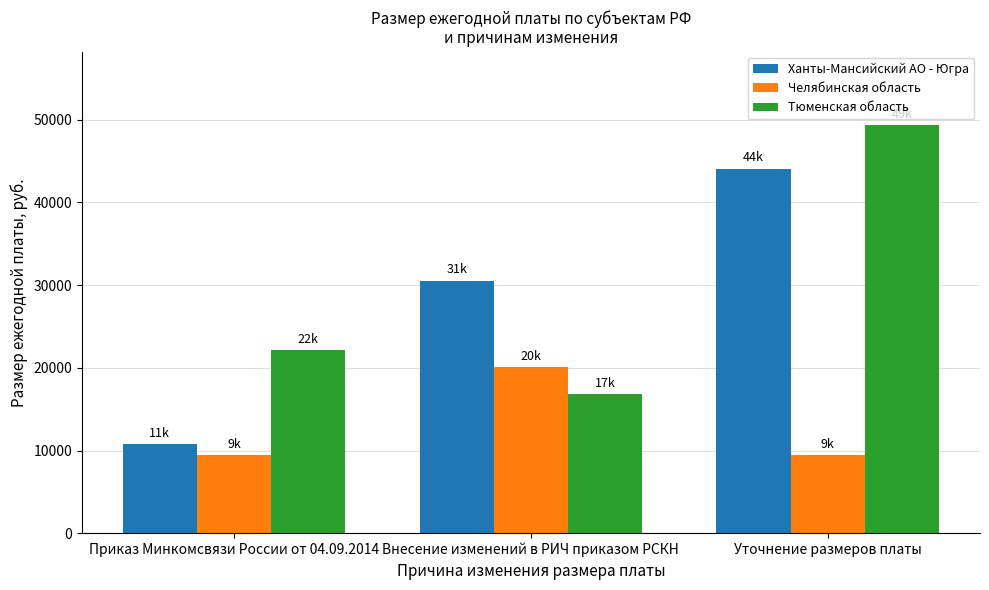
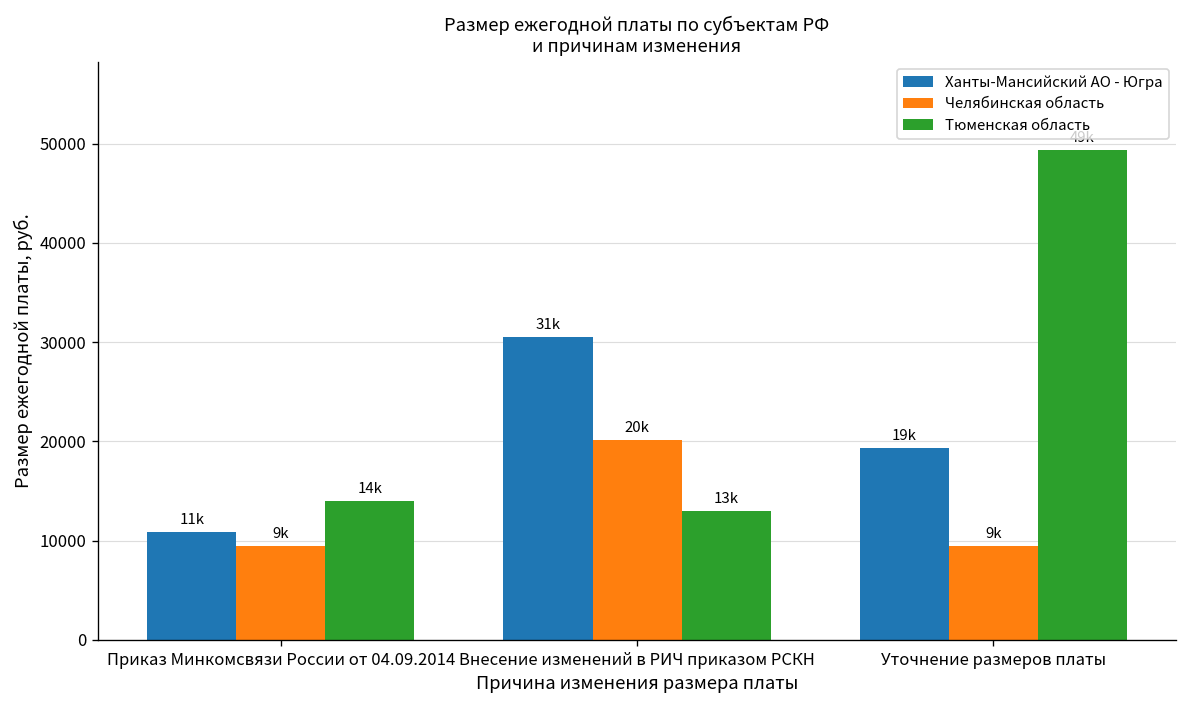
Тюменская область, Приказ Минкомсвязи России от 04.09.2014: 22k -> 14k
Тюменская область, Внесение изменений в РИЧ приказом РСКН: 17k -> 13k
Ханты-Мансийский АО - Югра, Уточнение размеров платы: 44k -> 19k
